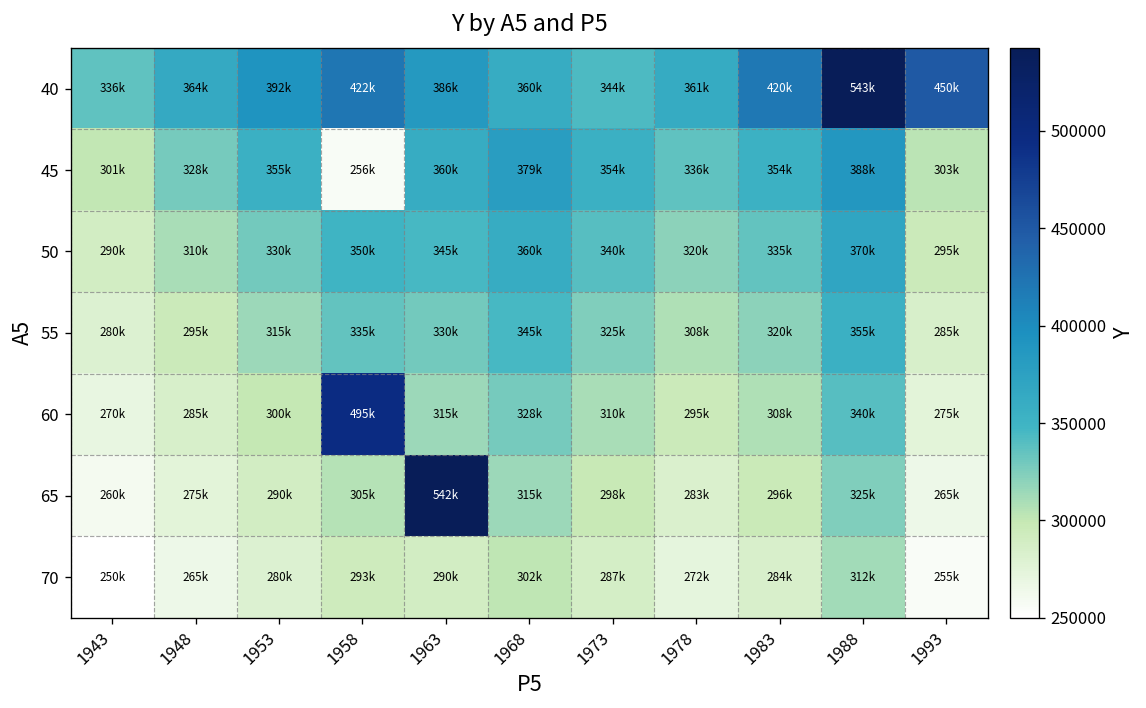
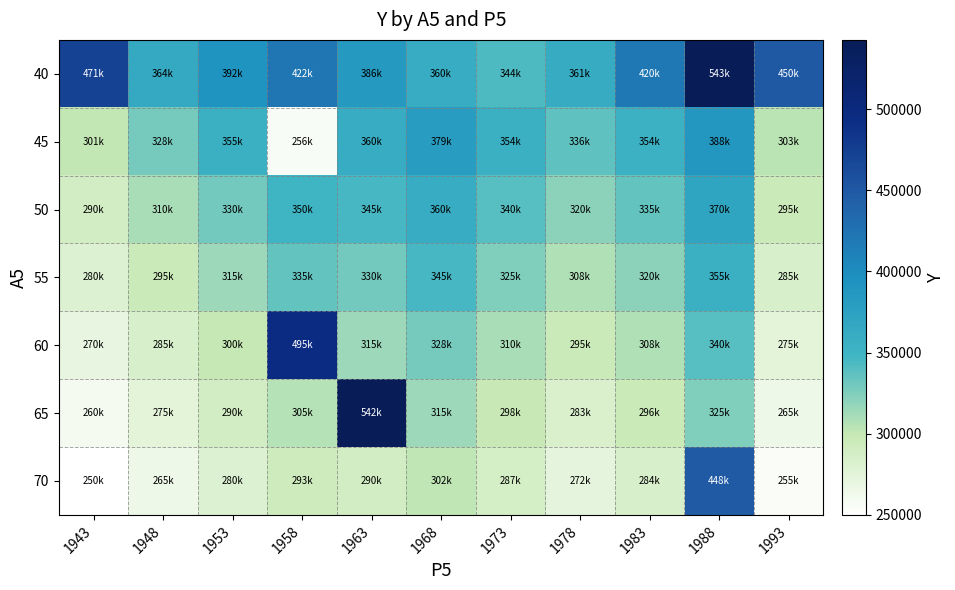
40, 1943: 336k -> 471k
70, 1988: 312k -> 448k
